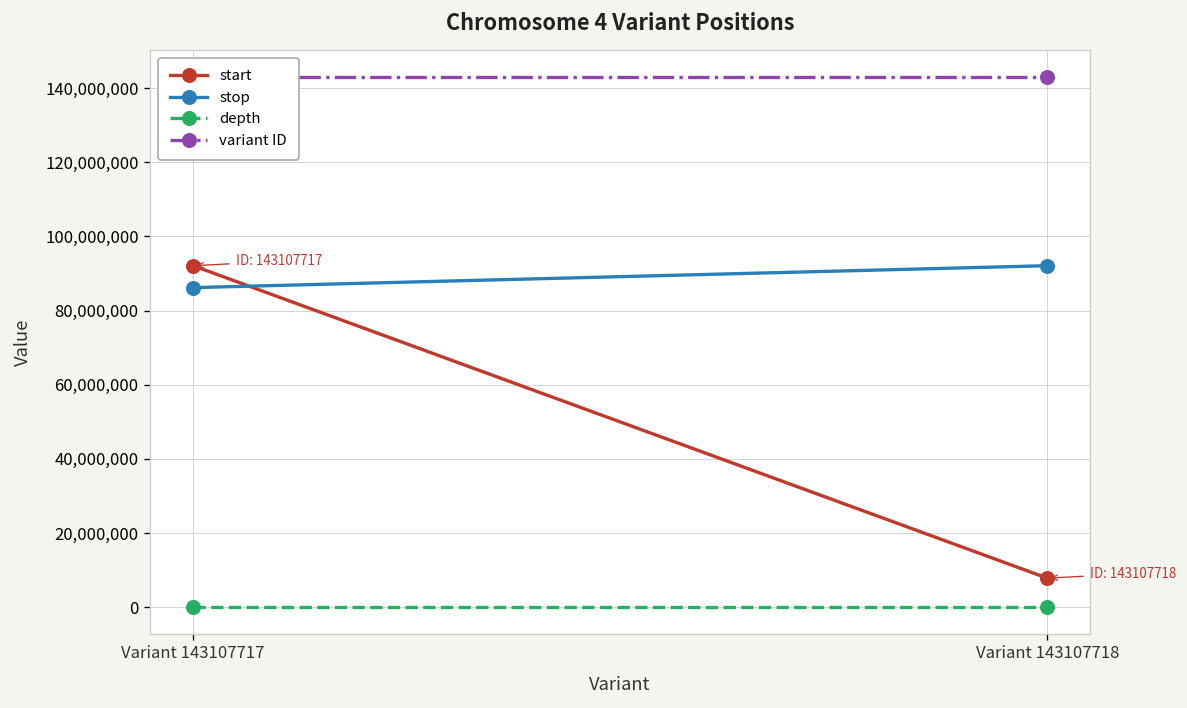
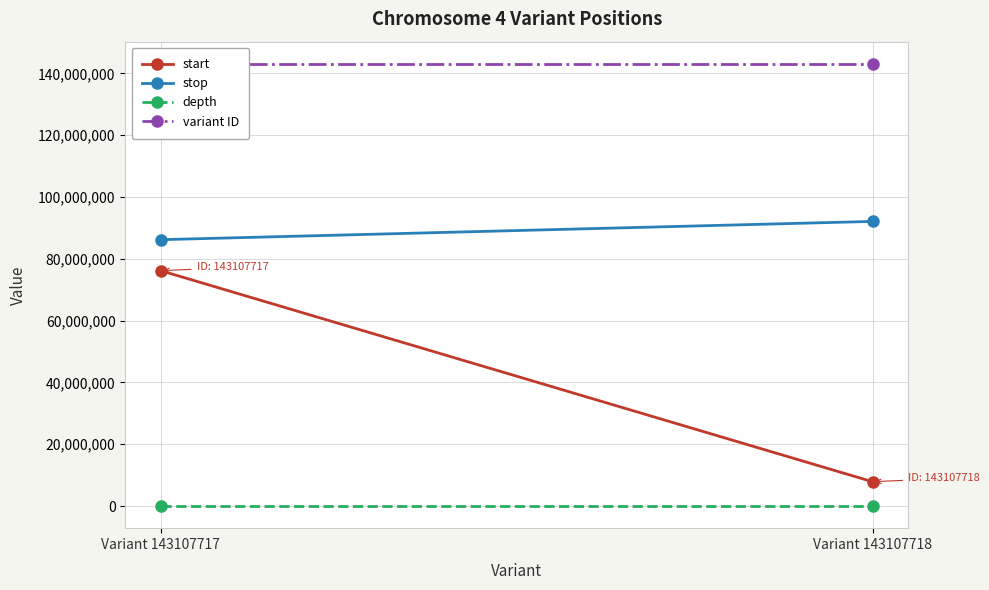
start, Variant 143107717: 92,000,000 -> 76,000,000
